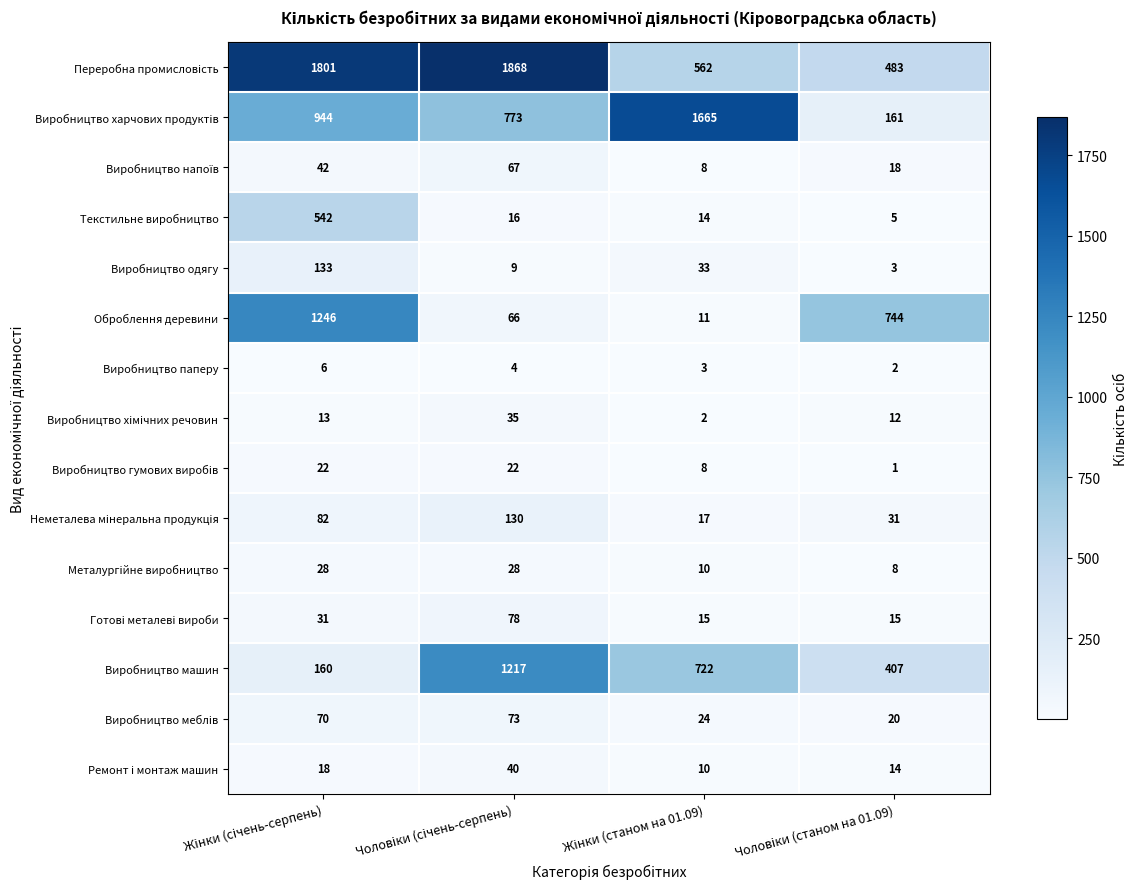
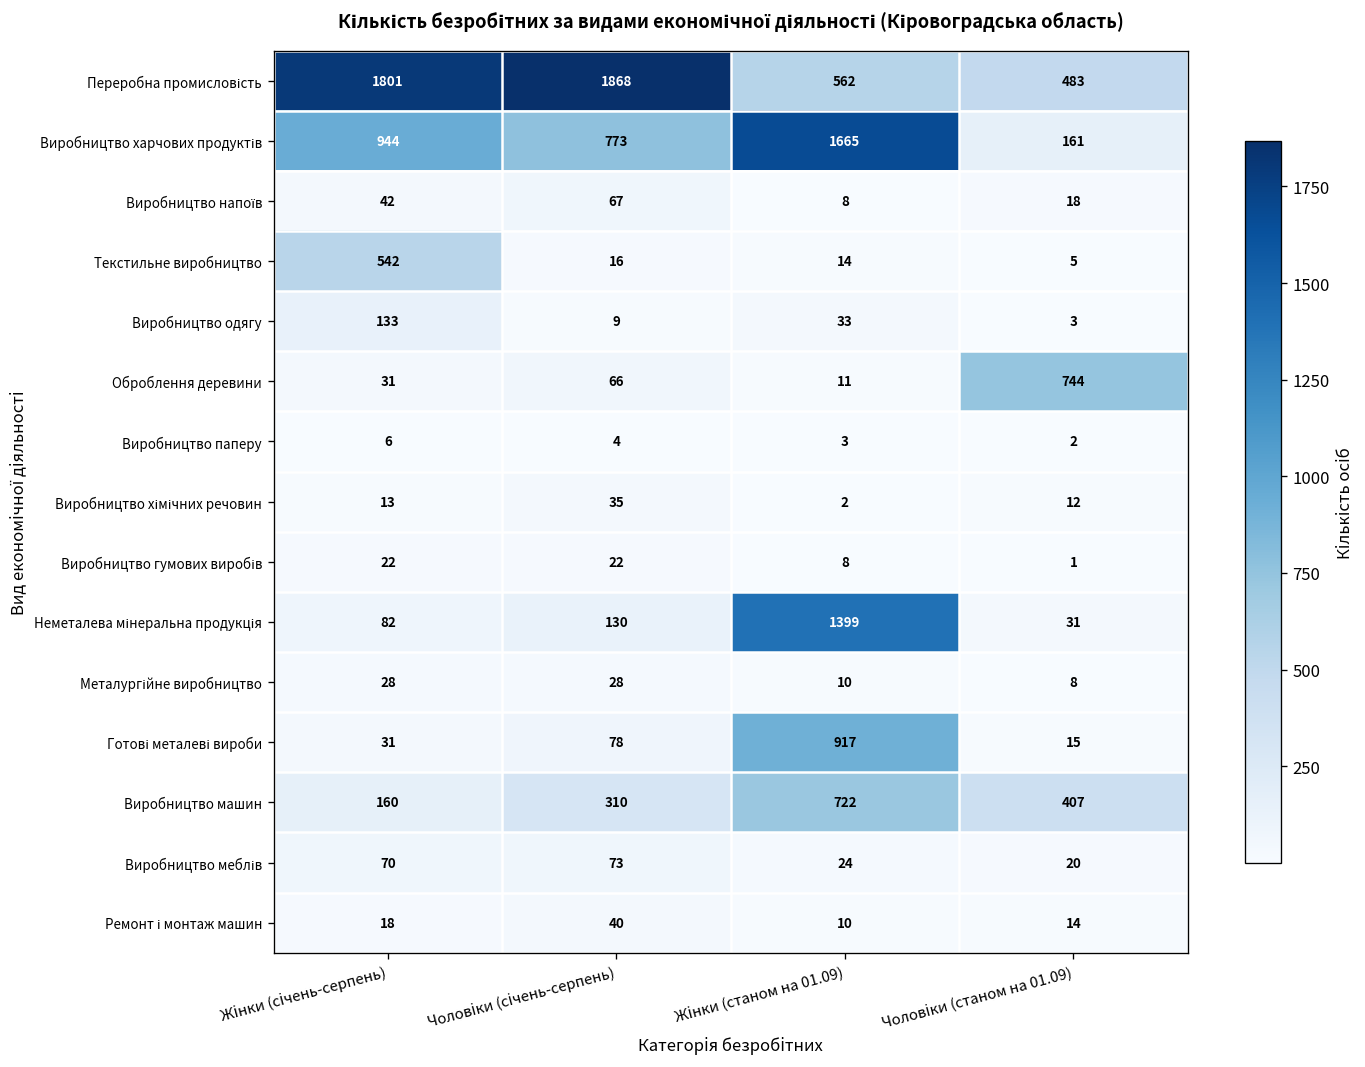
Оброблення деревини, Жінки (січень-серпень): 1246 -> 31
Неметалева мінеральна продукція, Жінки (станом на 01.09): 17 -> 1399
Готові металеві вироби, Жінки (станом на 01.09): 15 -> 917
Виробництво машин, Чоловіки (січень-серпень): 1217 -> 310
